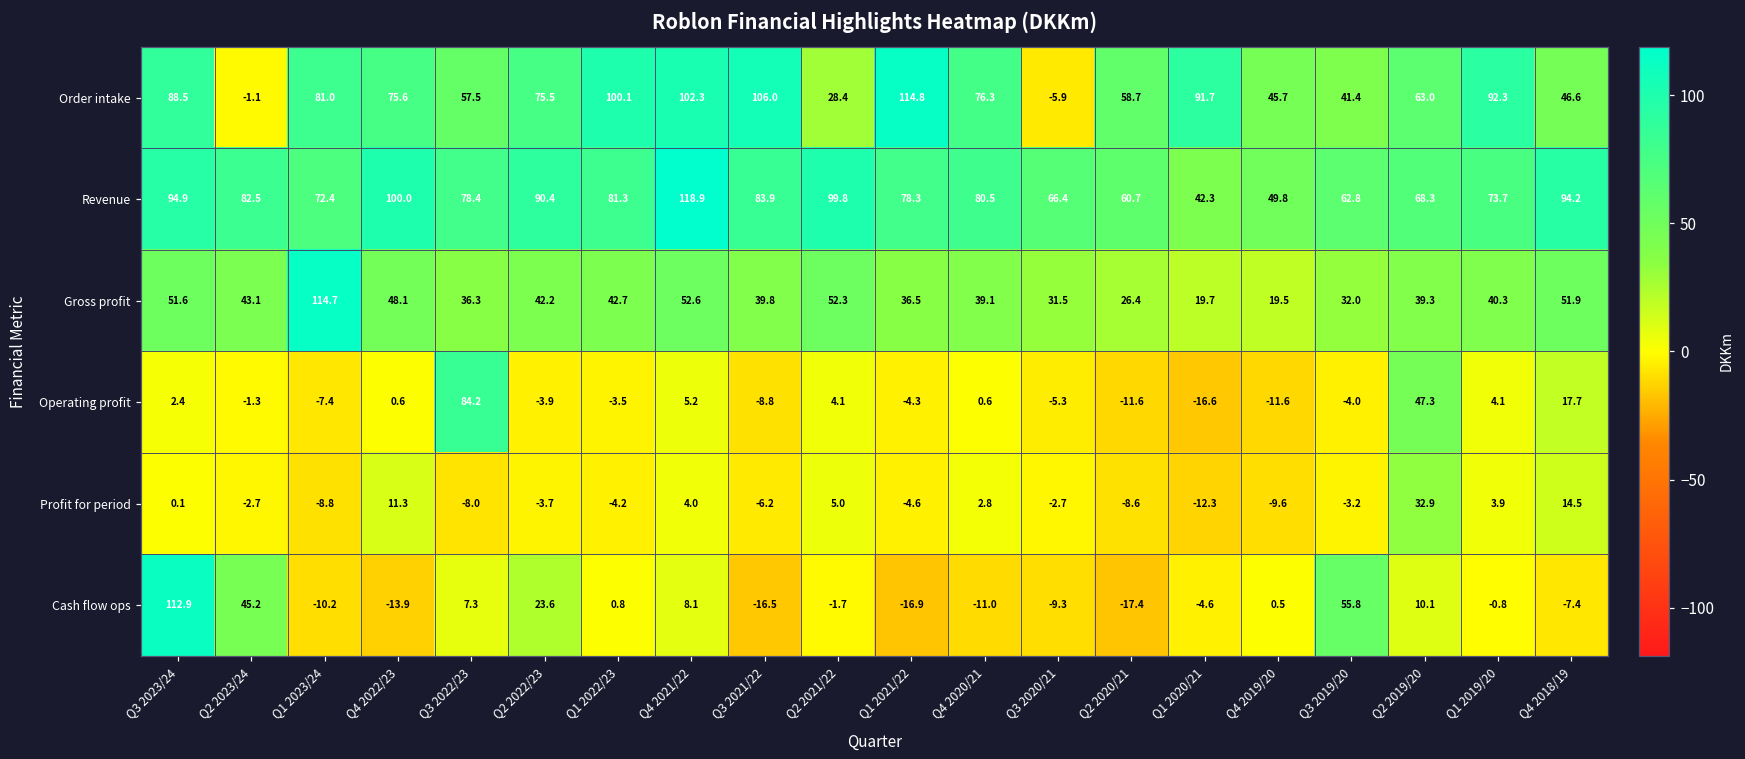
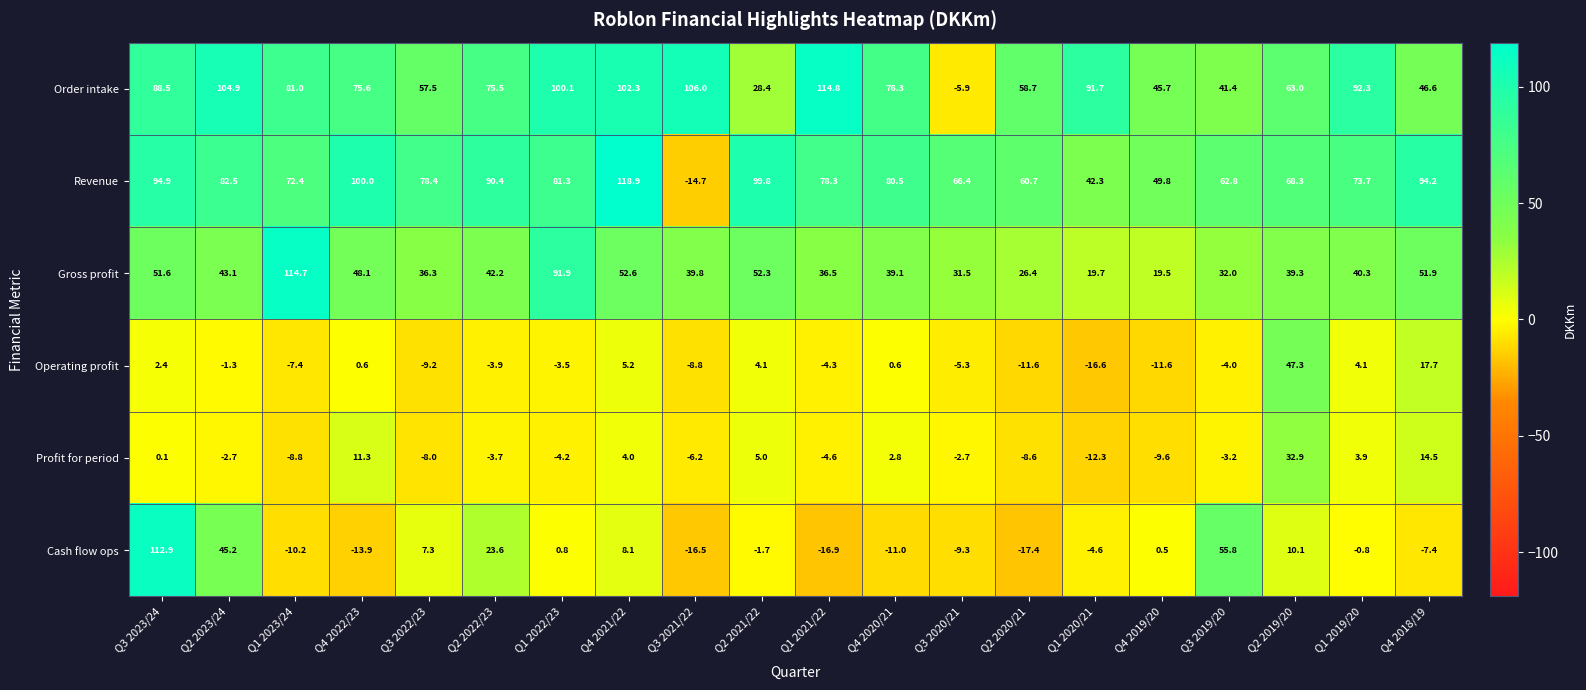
Order intake, Q2 2023/24: -1.1 -> 104.9
Revenue, Q3 2021/22: 83.9 -> -14.7
Gross profit, Q1 2022/23: 42.7 -> 91.9
Operating profit, Q3 2022/23: 84.2 -> -9.2
